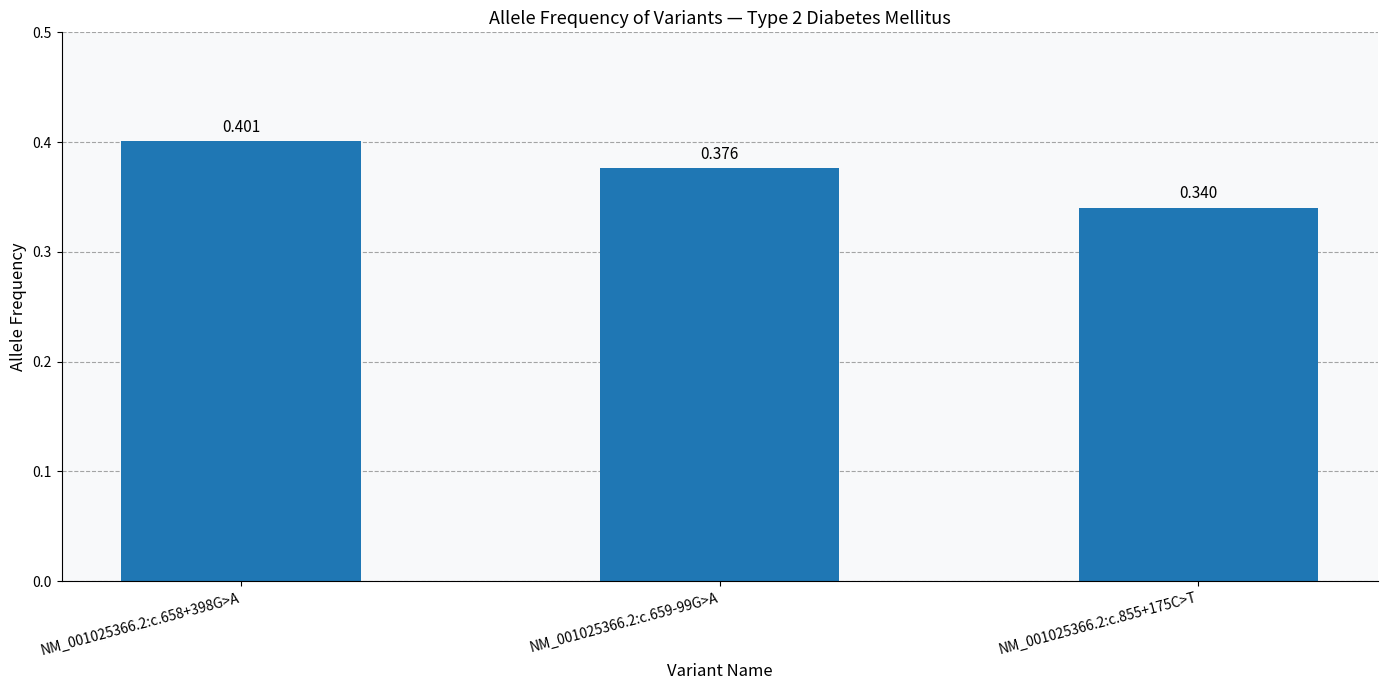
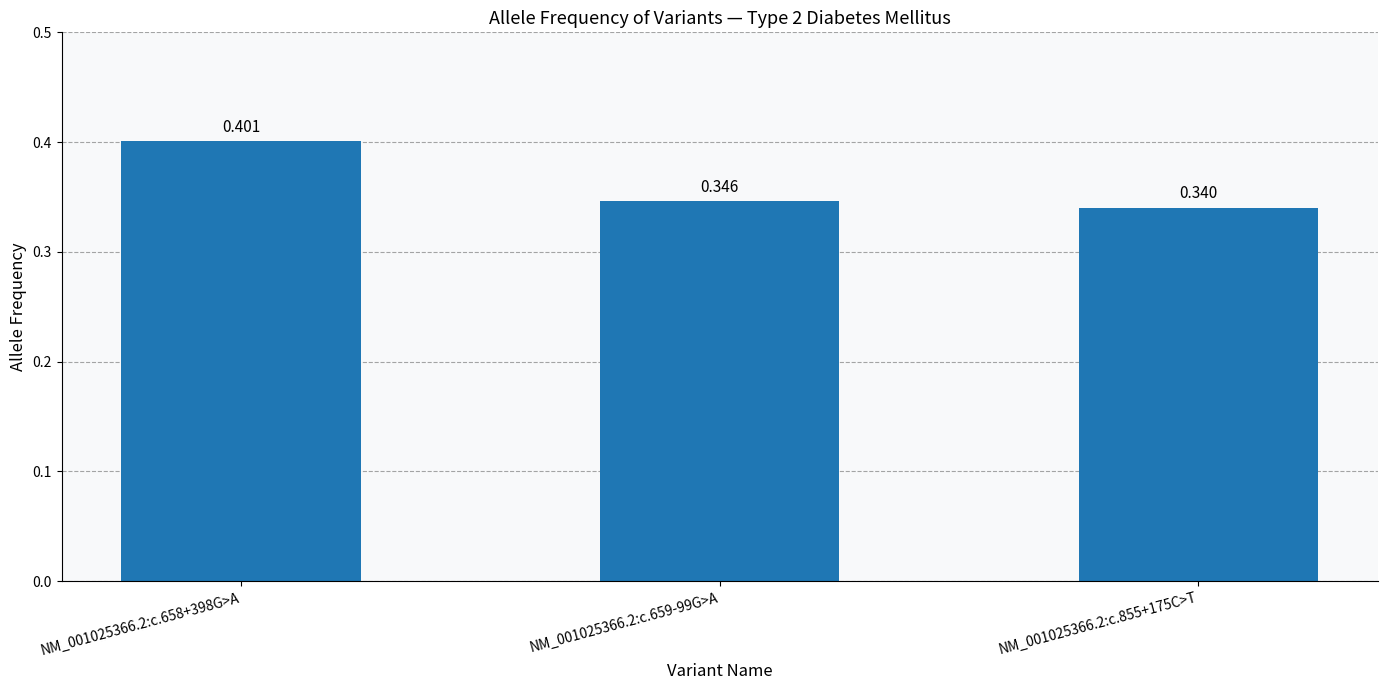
NM_001025366.2:c.659-99G>A: 0.376 -> 0.346
